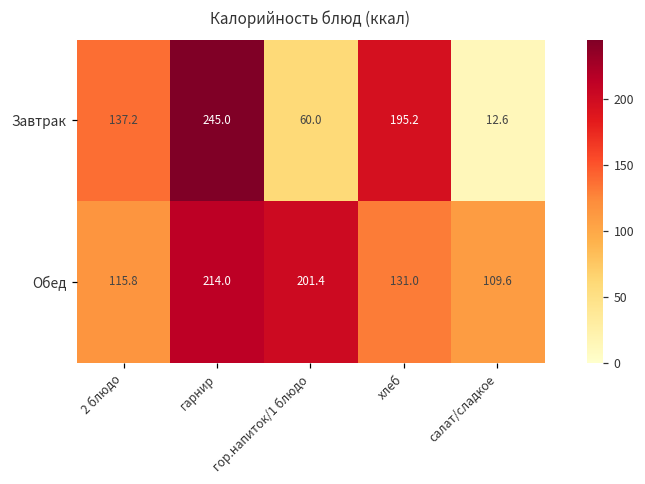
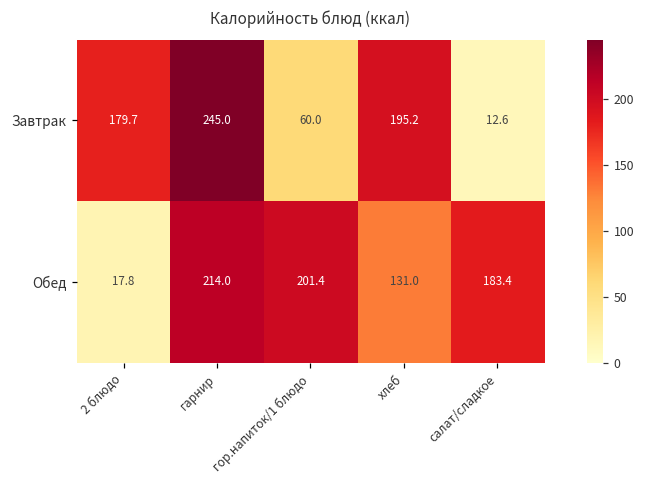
Завтрак, 2 блюдо: 137.2 -> 179.7
Обед, 2 блюдо: 115.8 -> 17.8
Обед, салат/сладкое: 109.6 -> 183.4
